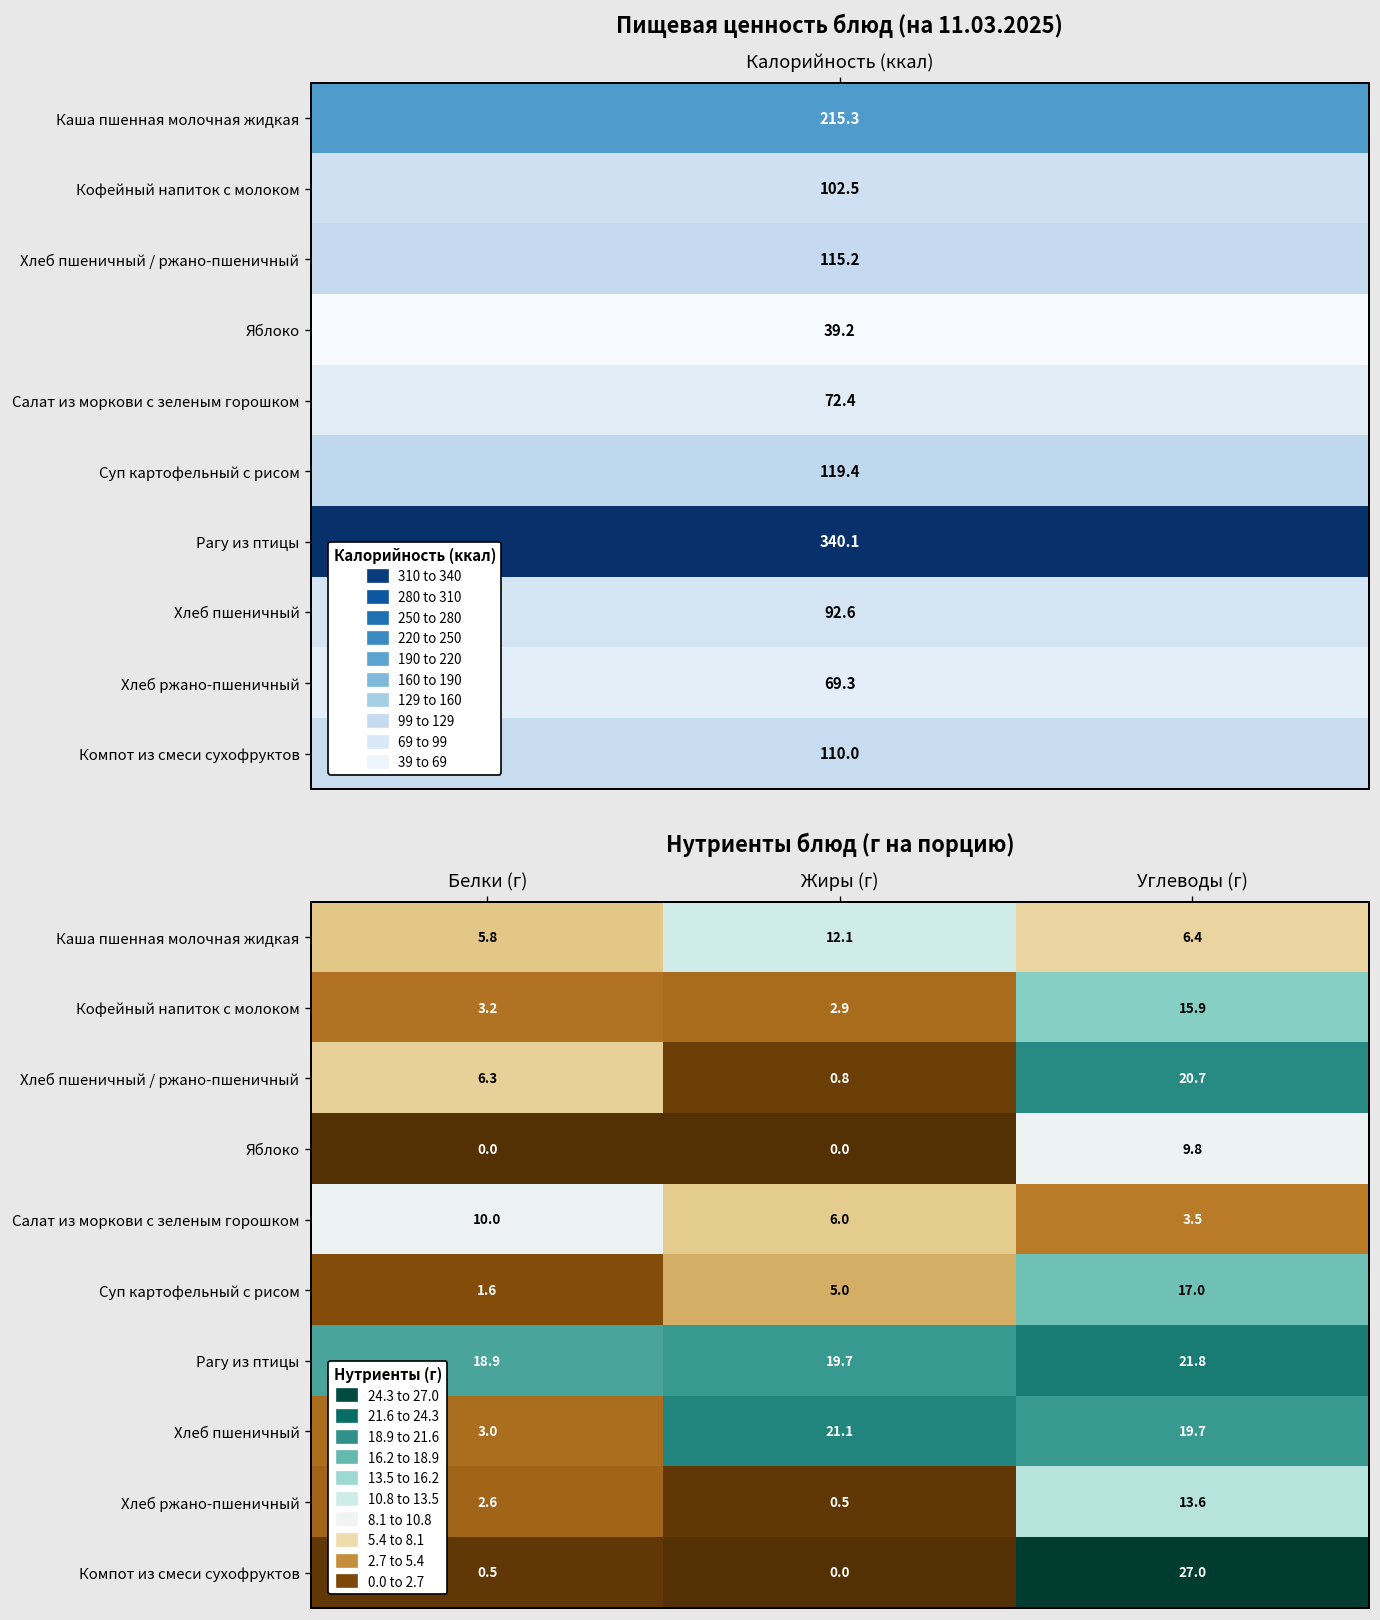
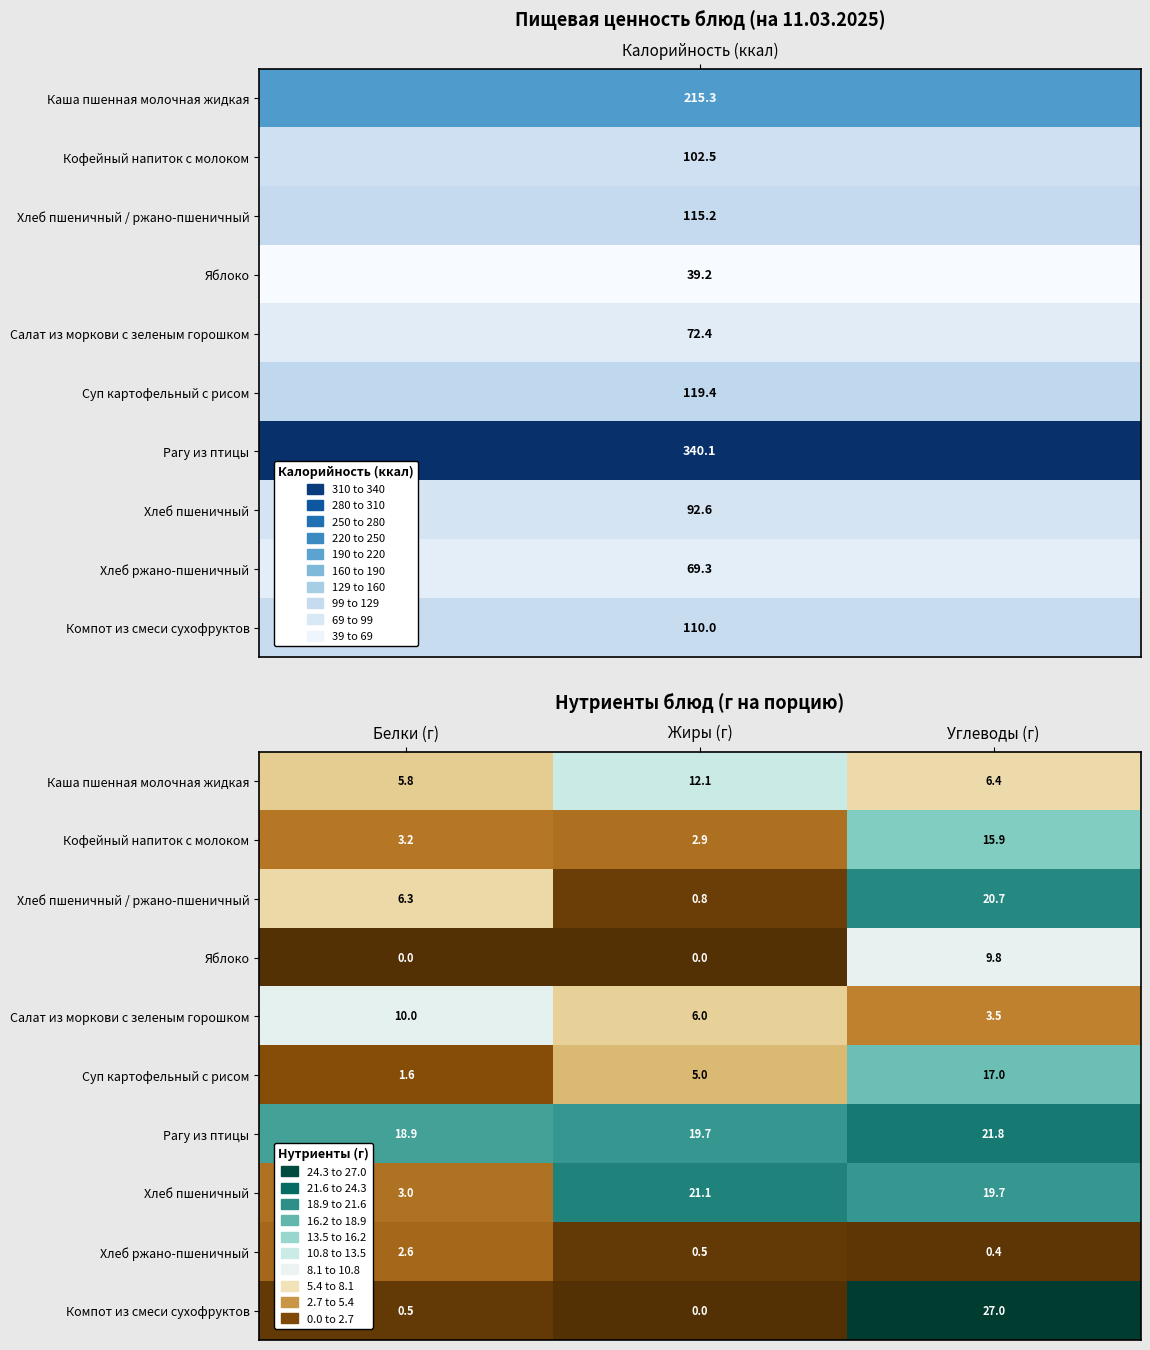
Нутриенты блюд (г на порцию), Хлеб ржано-пшеничный, Углеводы (г): 13.6 -> 0.4
